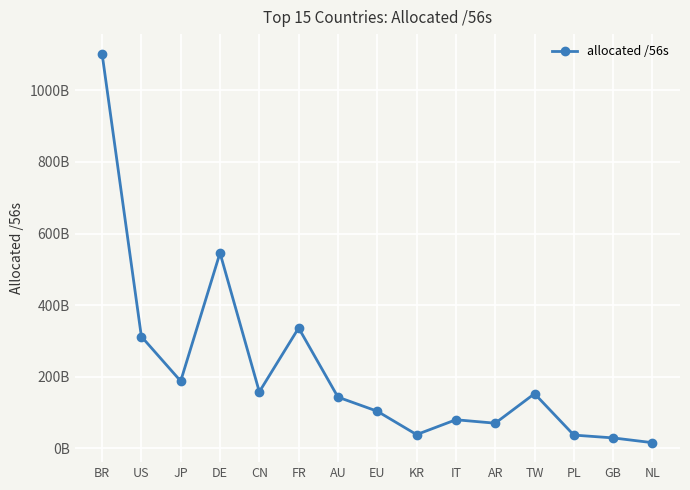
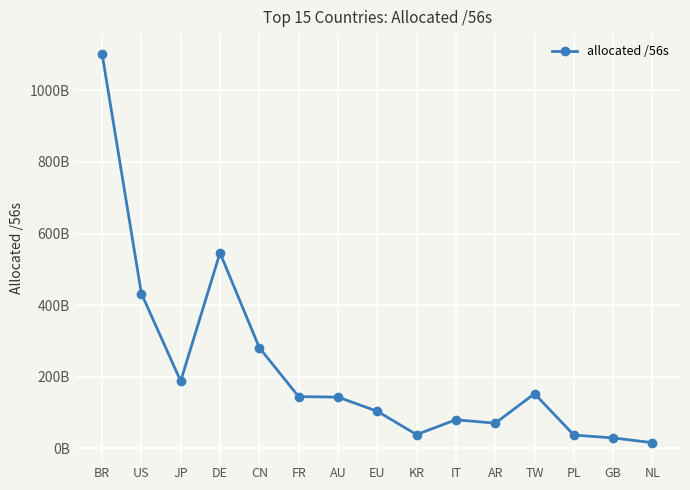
US: 310000000000 -> 430000000000
CN: 160000000000 -> 280000000000
FR: 340000000000 -> 140000000000
